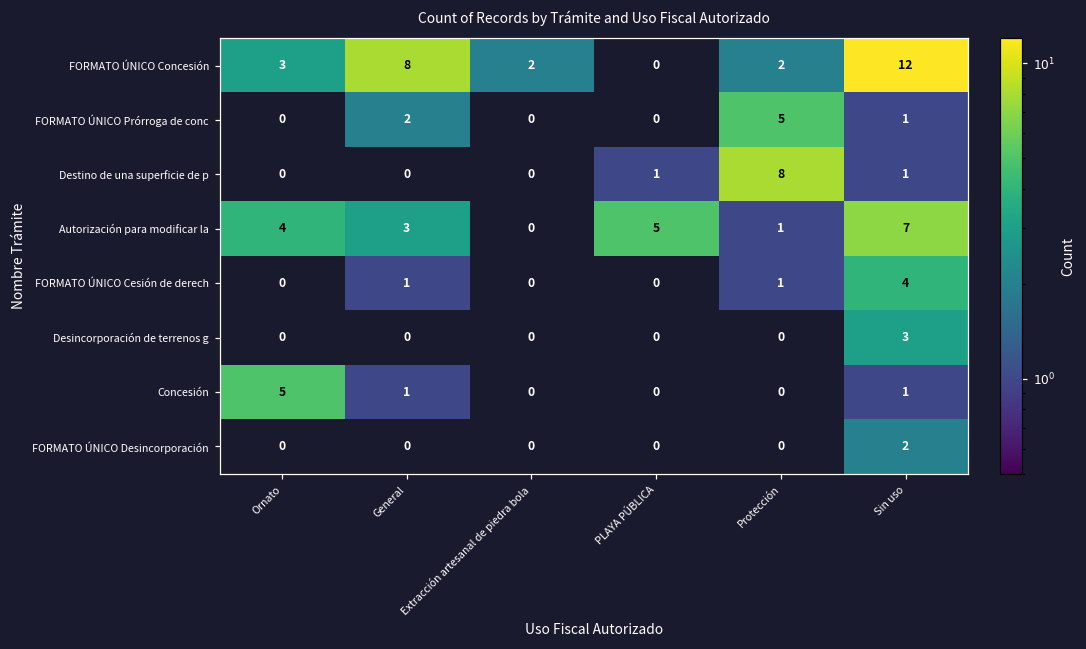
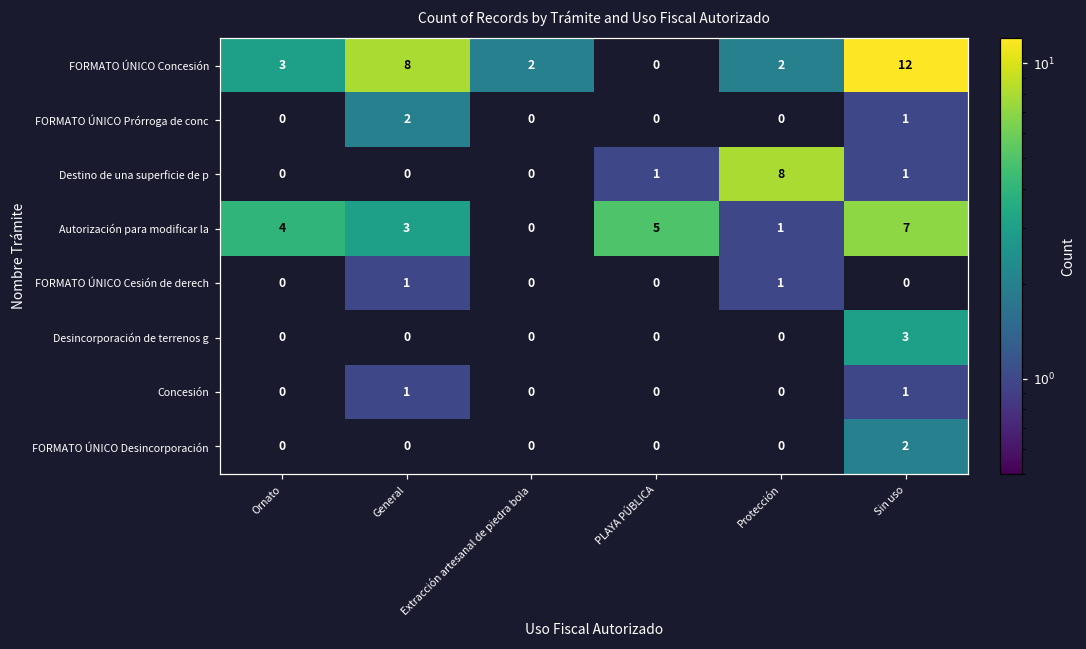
FORMATO ÚNICO Prórroga de conc, Protección: 5 -> 0
FORMATO ÚNICO Cesión de derech, Sin uso: 4 -> 0
Concesión, Ornato: 5 -> 0
